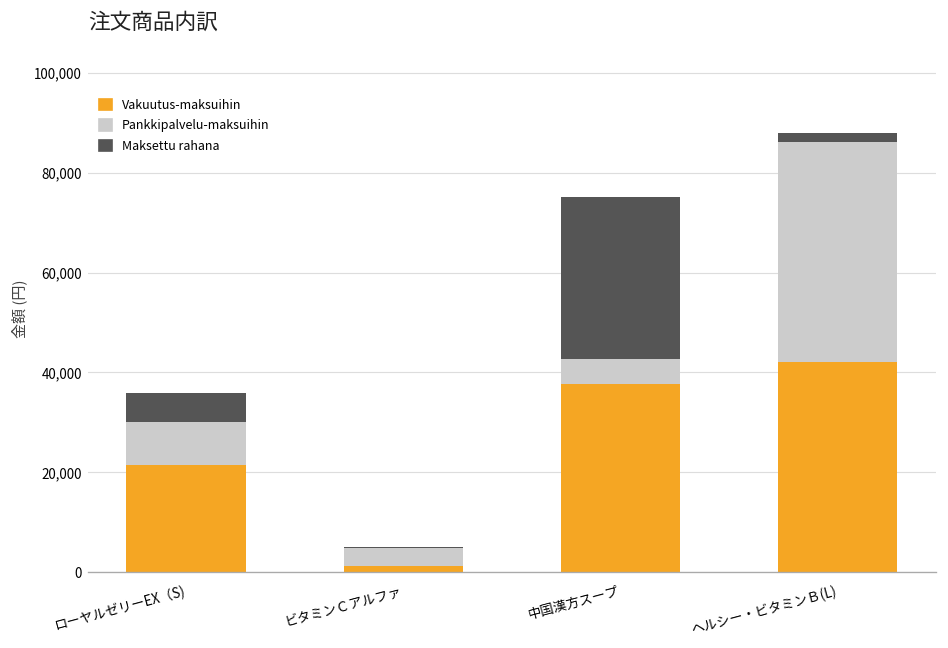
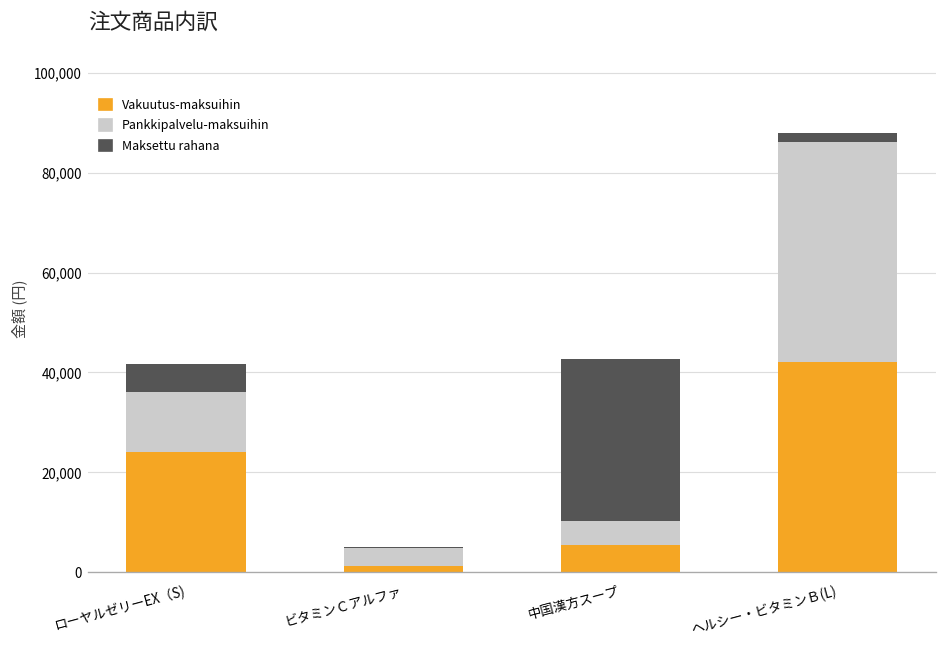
Vakuutus-maksuihin, ローヤルゼリーEX（S): 22,000 -> 24,000
Pankkipalvelu-maksuihin, ローヤルゼリーEX（S): 9,000 -> 12,000
Vakuutus-maksuihin, 中国漢方スープ: 38,000 -> 5,000
